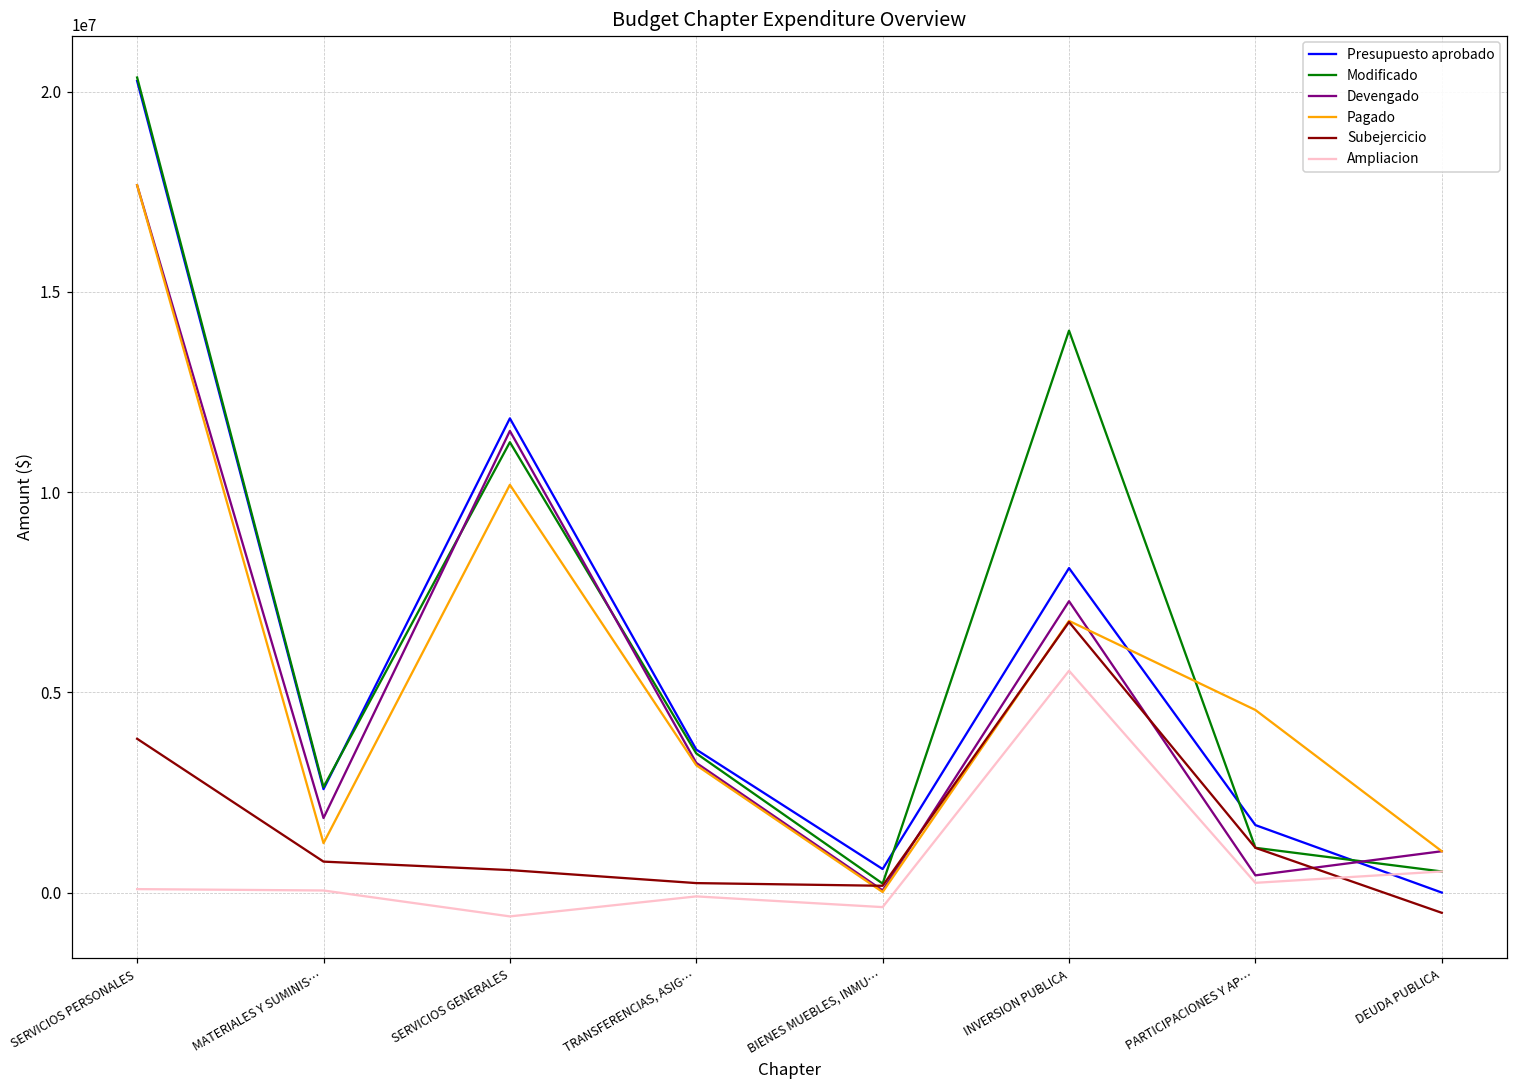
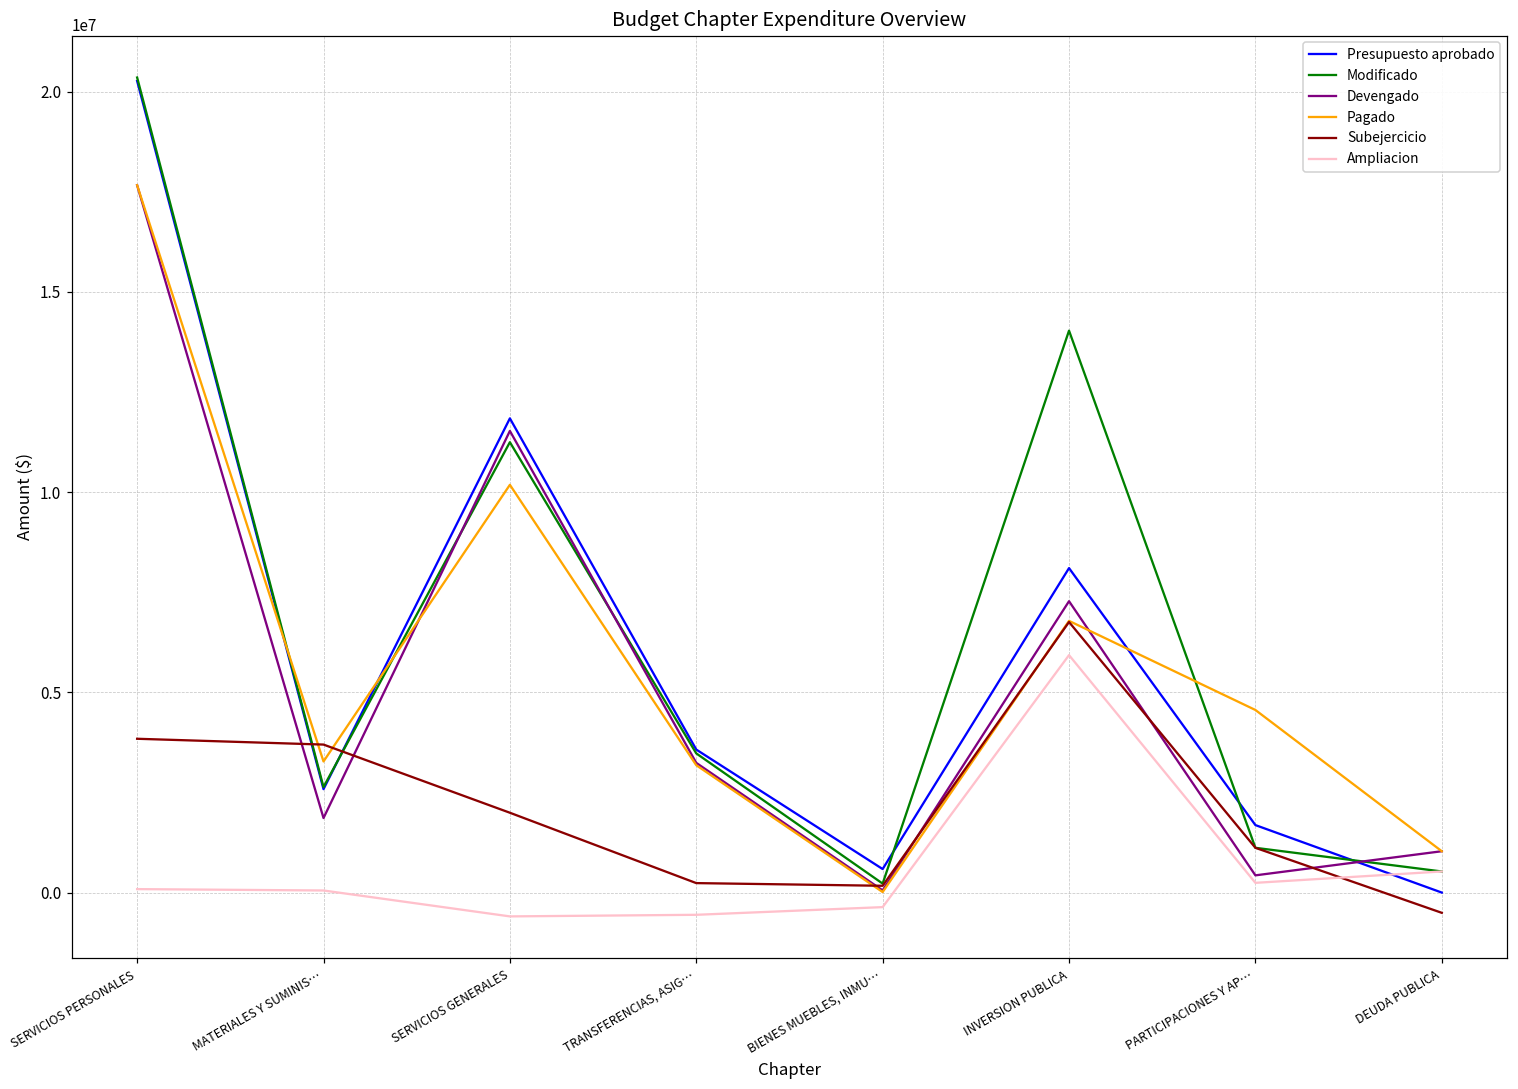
Pagado, MATERIALES Y SUMINIS…: 1200000 -> 3300000
Subejercicio, MATERIALES Y SUMINIS…: 800000 -> 3700000
Subejercicio, SERVICIOS GENERALES: 600000 -> 2000000
Ampliacion, TRANSFERENCIAS, ASIG…: -100000 -> -600000
Ampliacion, INVERSION PUBLICA: 5500000 -> 5900000
